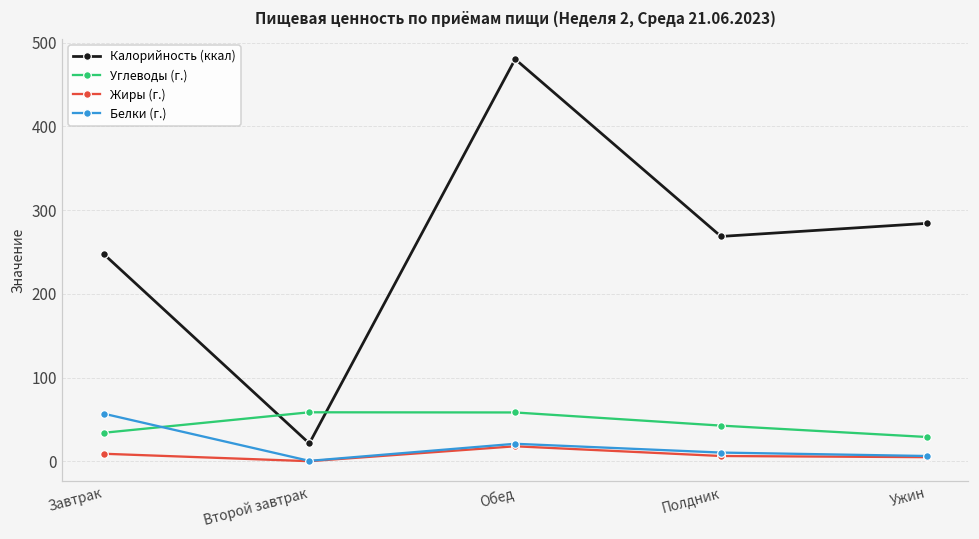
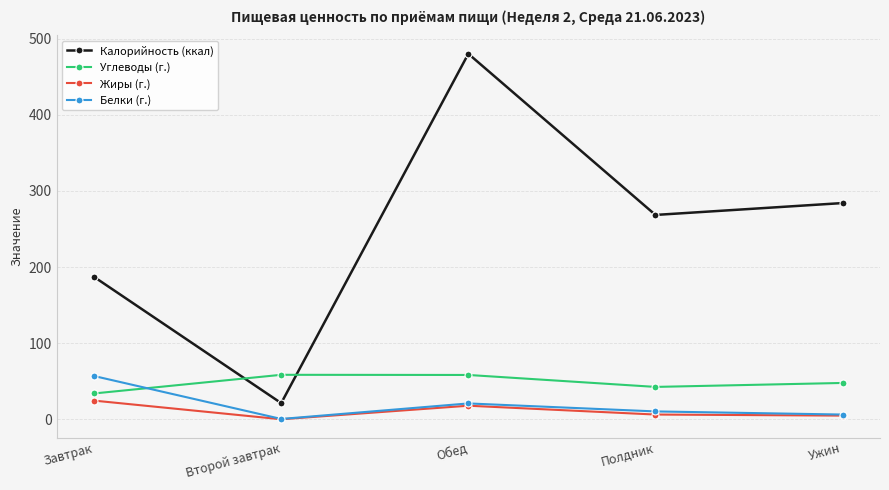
Калорийность (ккал), Завтрак: 250 -> 190
Жиры (г.), Завтрак: 10 -> 20
Углеводы (г.), Ужин: 30 -> 50
